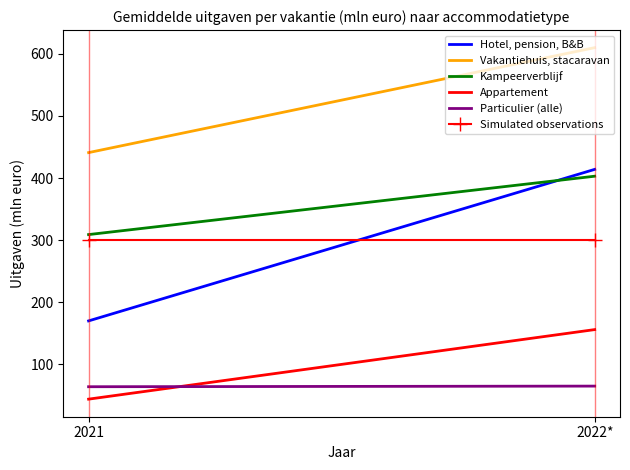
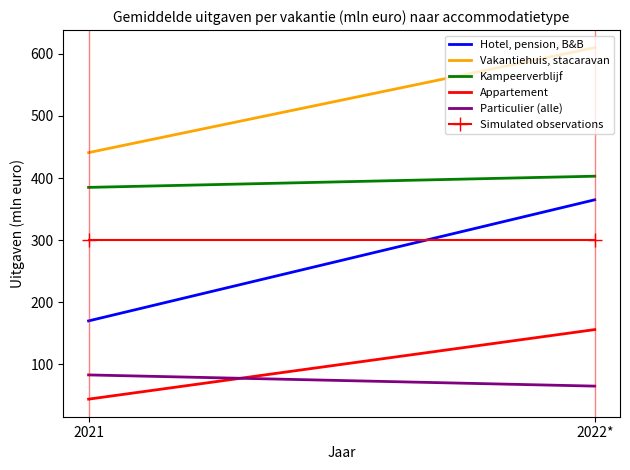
Kampeerverblijf, 2021: 310 -> 390
Particulier (alle), 2021: 60 -> 80
Hotel, pension, B&B, 2022*: 410 -> 370
